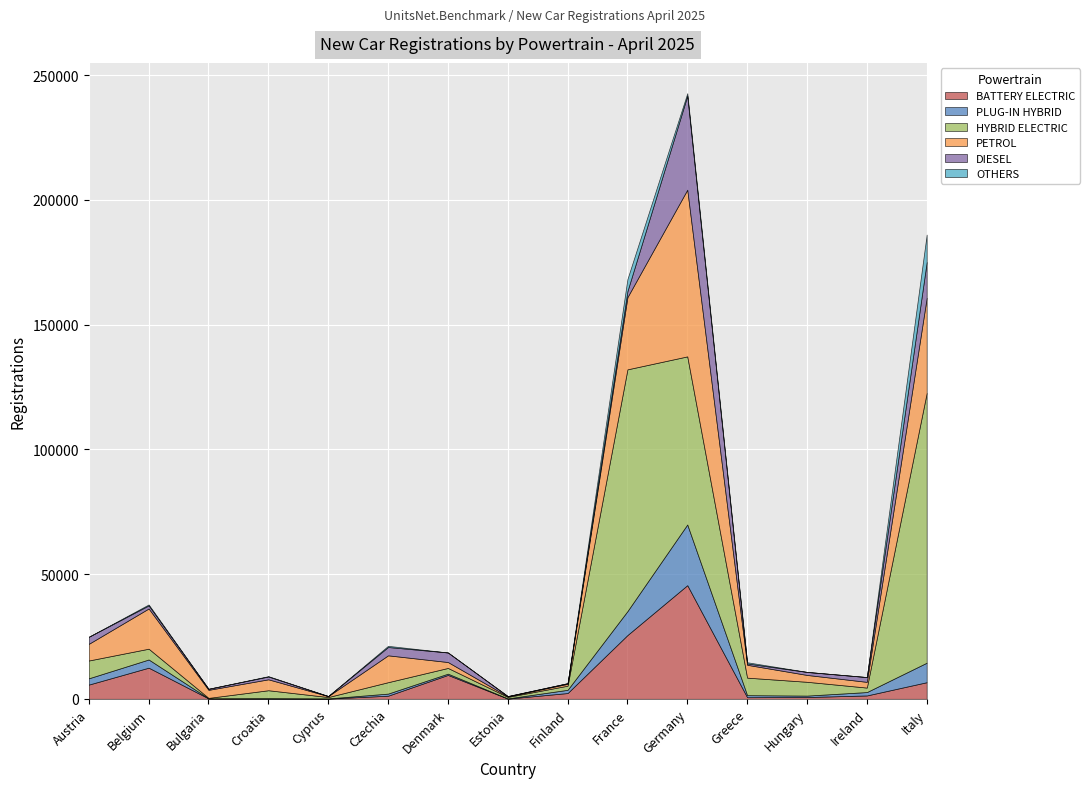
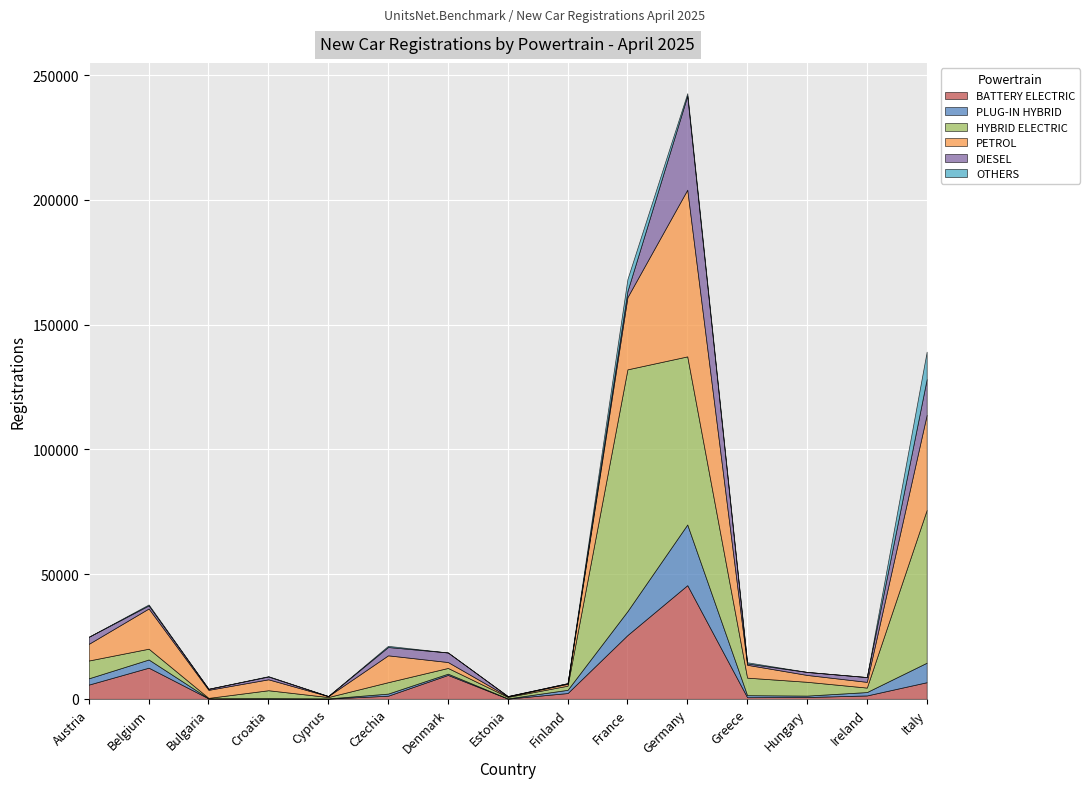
HYBRID ELECTRIC, Italy: 108000 -> 61000
